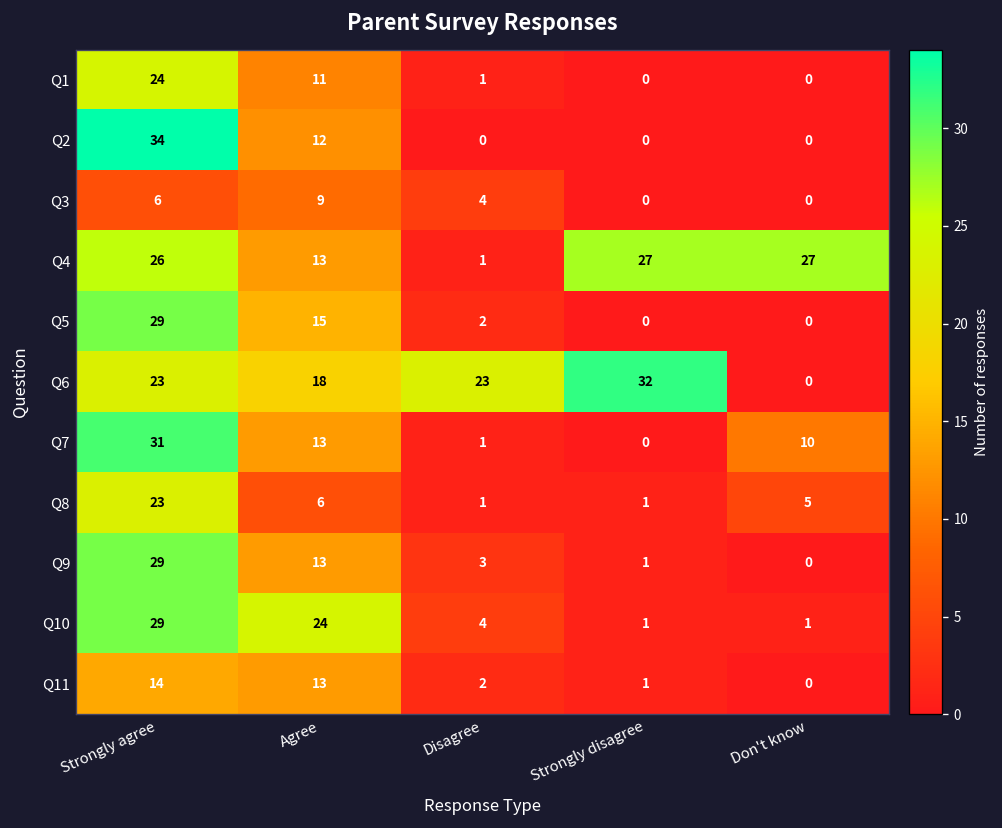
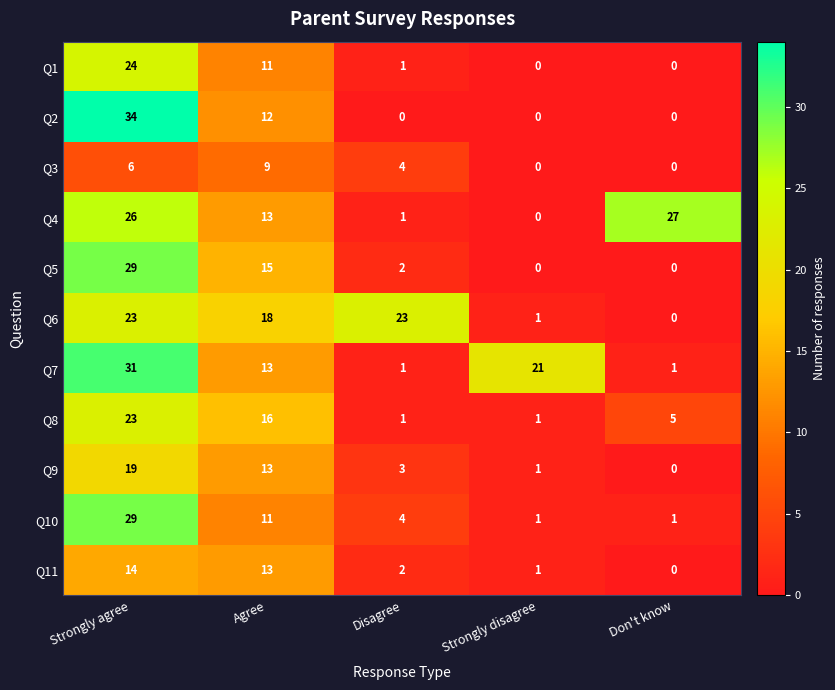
Q4, Strongly disagree: 27 -> 0
Q6, Strongly disagree: 32 -> 1
Q7, Strongly disagree: 0 -> 21
Q7, Don't know: 10 -> 1
Q8, Agree: 6 -> 16
Q9, Strongly agree: 29 -> 19
Q10, Agree: 24 -> 11
